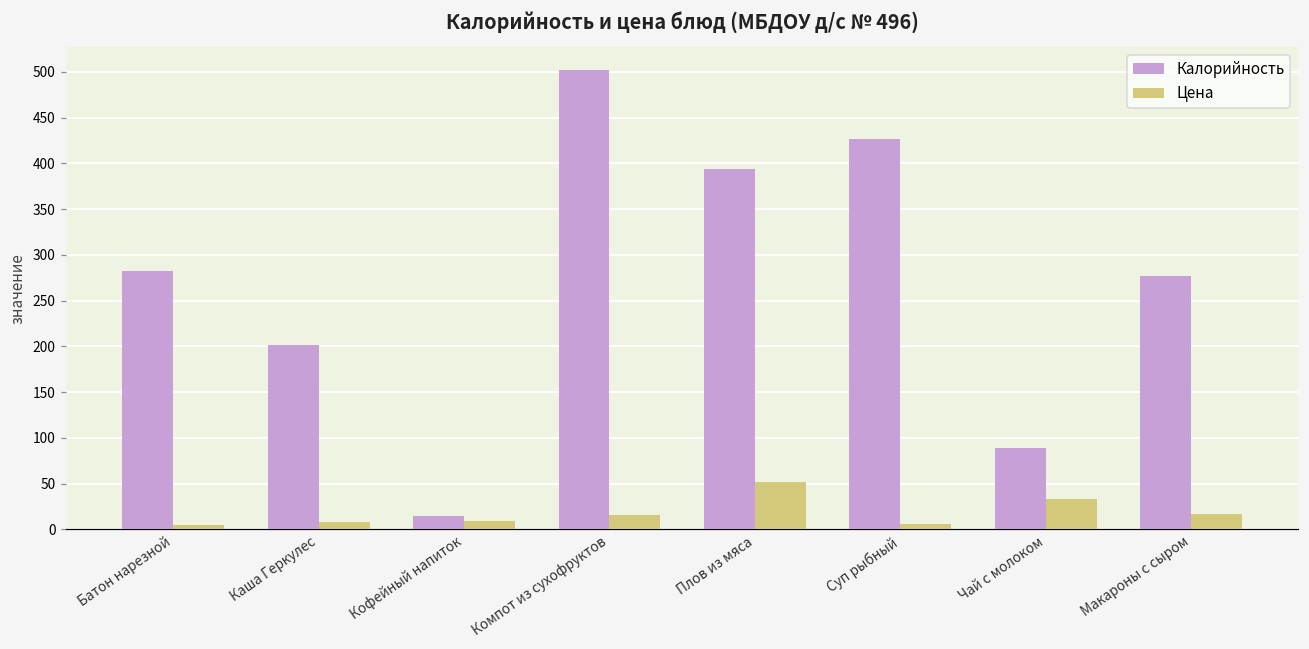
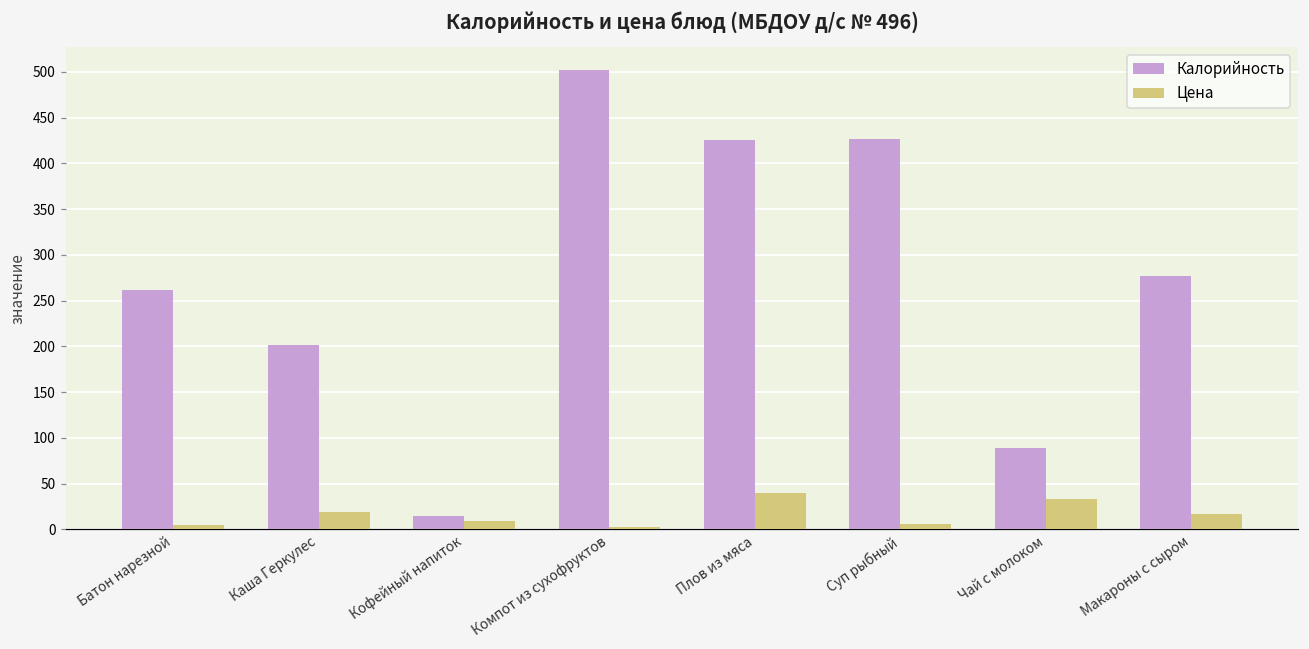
Калорийность, Батон нарезной: 280 -> 260
Цена, Каша Геркулес: 10 -> 20
Цена, Компот из сухофруктов: 20 -> 0
Калорийность, Плов из мяса: 390 -> 430
Цена, Плов из мяса: 50 -> 40
